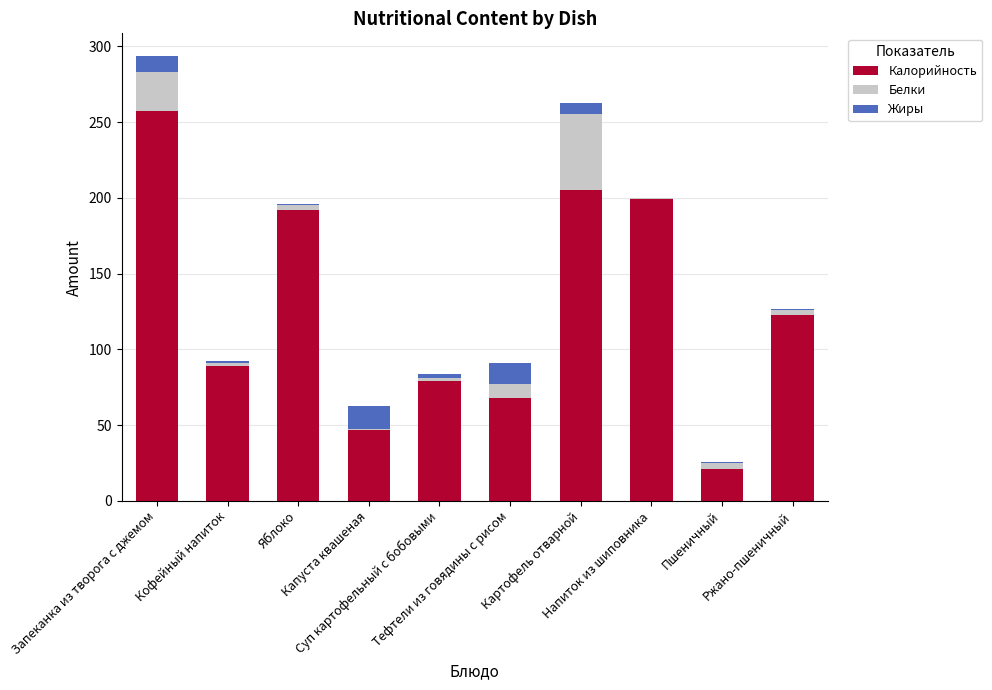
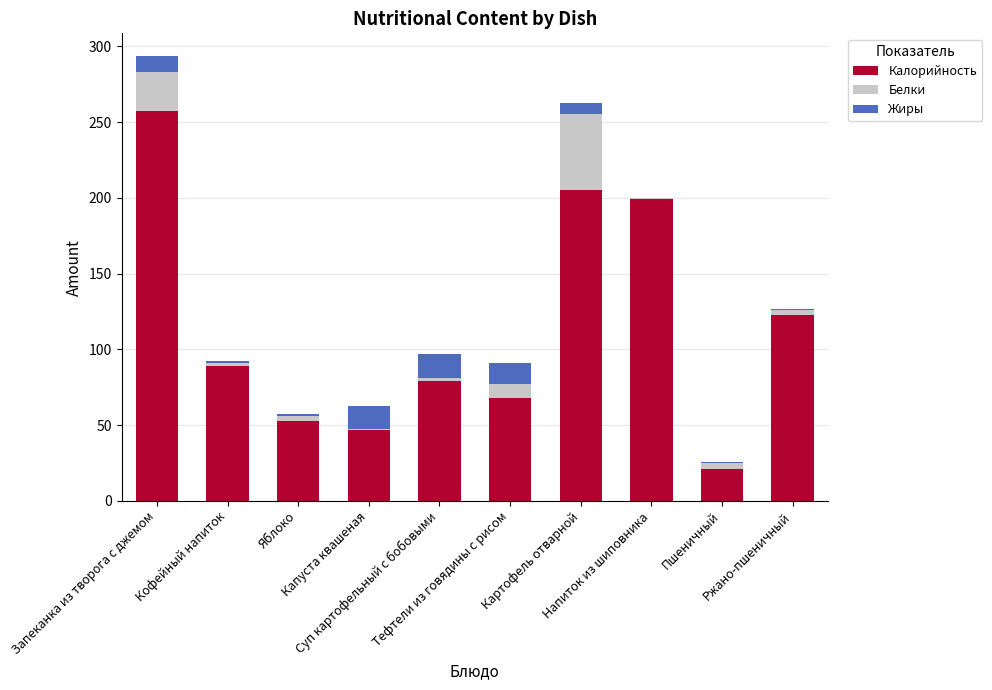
Калорийность, Яблоко: 192 -> 53
Жиры, Суп картофельный с бобовыми: 3 -> 16
